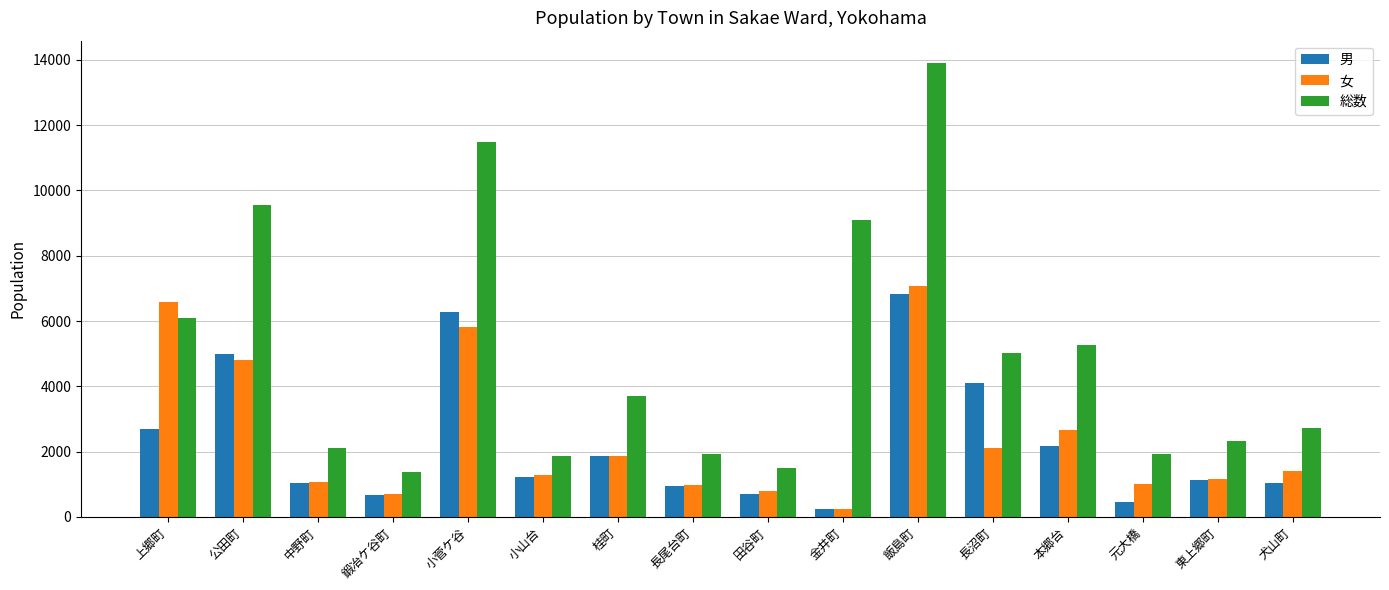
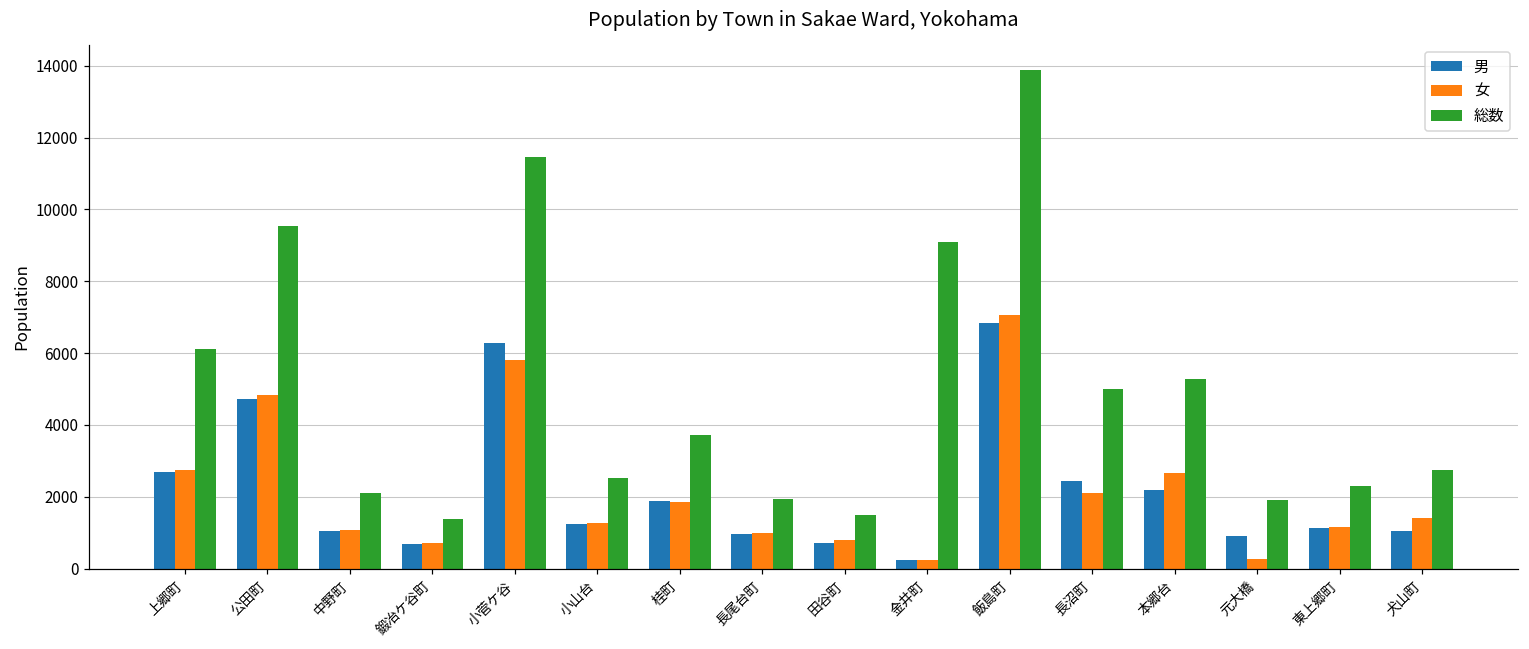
女, 上郷町: 6600 -> 2800
男, 公田町: 5000 -> 4700
総数, 小山台: 1900 -> 2500
男, 長沼町: 4100 -> 2400
男, 元大橋: 500 -> 900
女, 元大橋: 1000 -> 300
